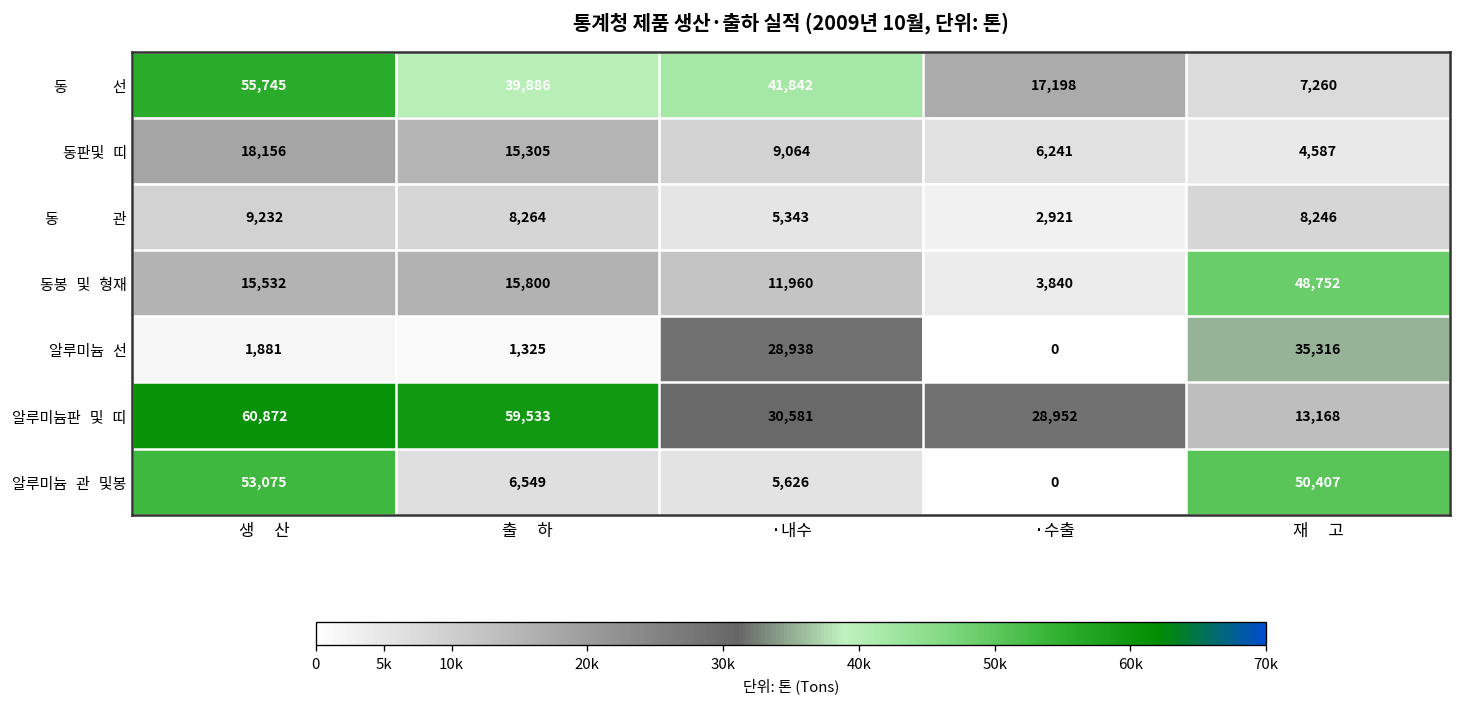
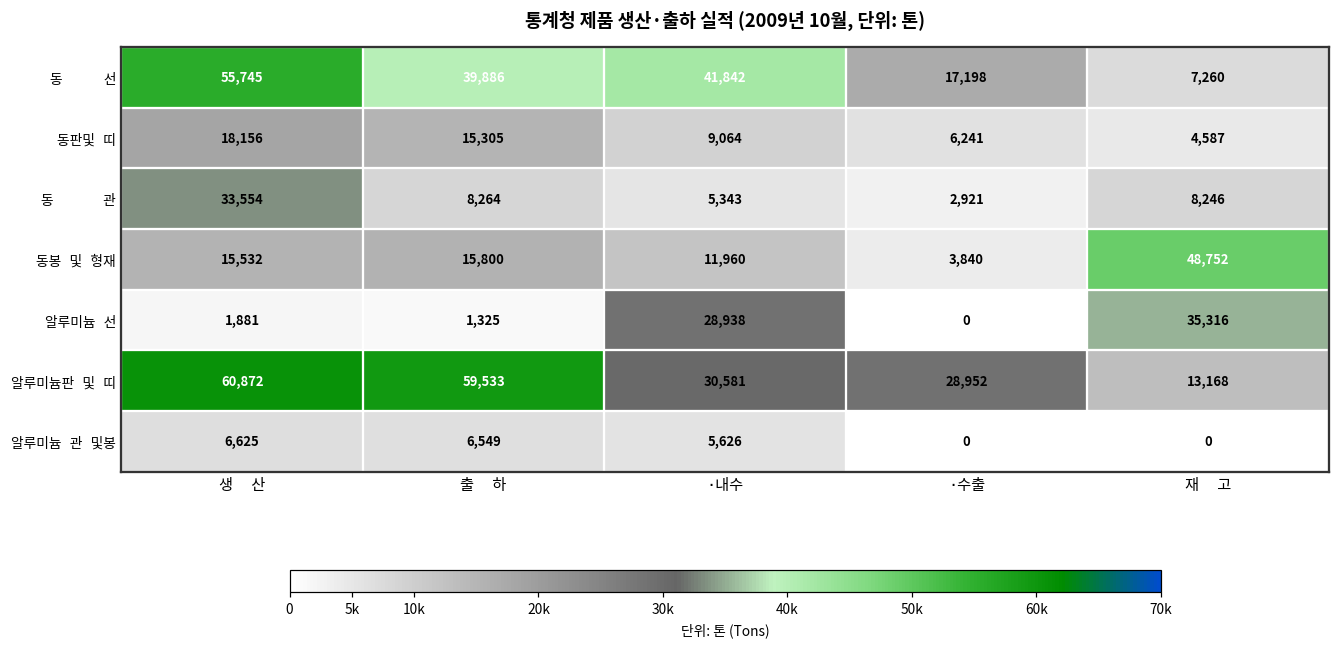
동 관, 생 산: 9,232 -> 33,554
알루미늄 관 및봉, 생 산: 53,075 -> 6,625
알루미늄 관 및봉, 재 고: 50,407 -> 0
